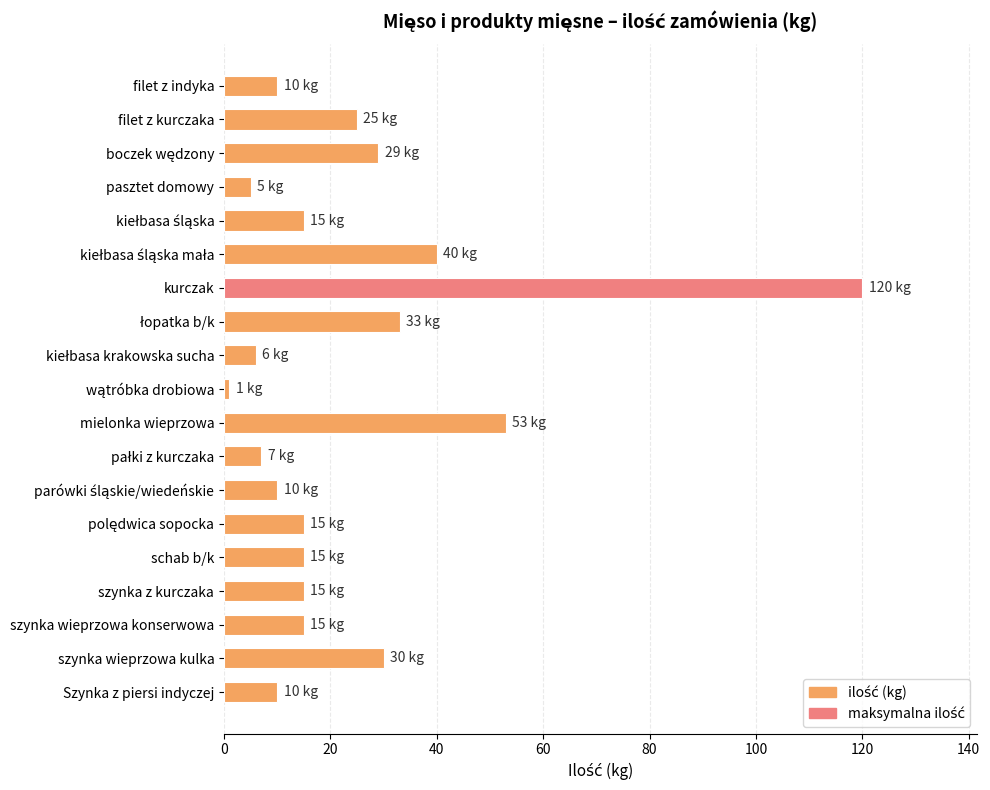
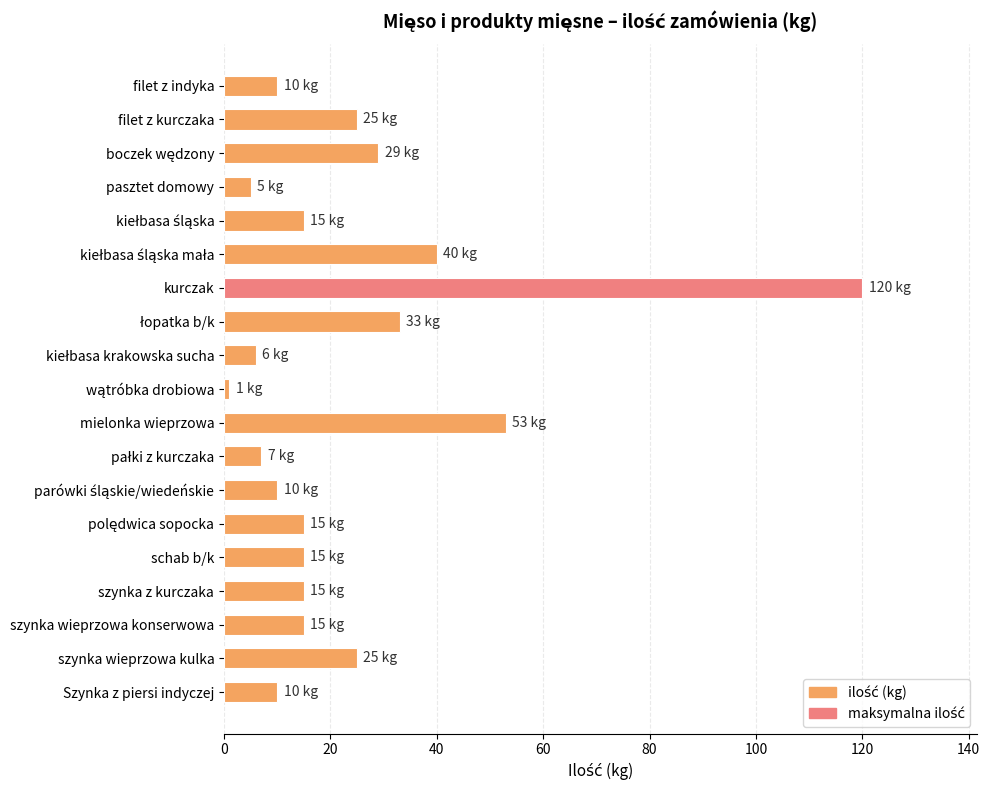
szynka wieprzowa kulka: 30 -> 25
